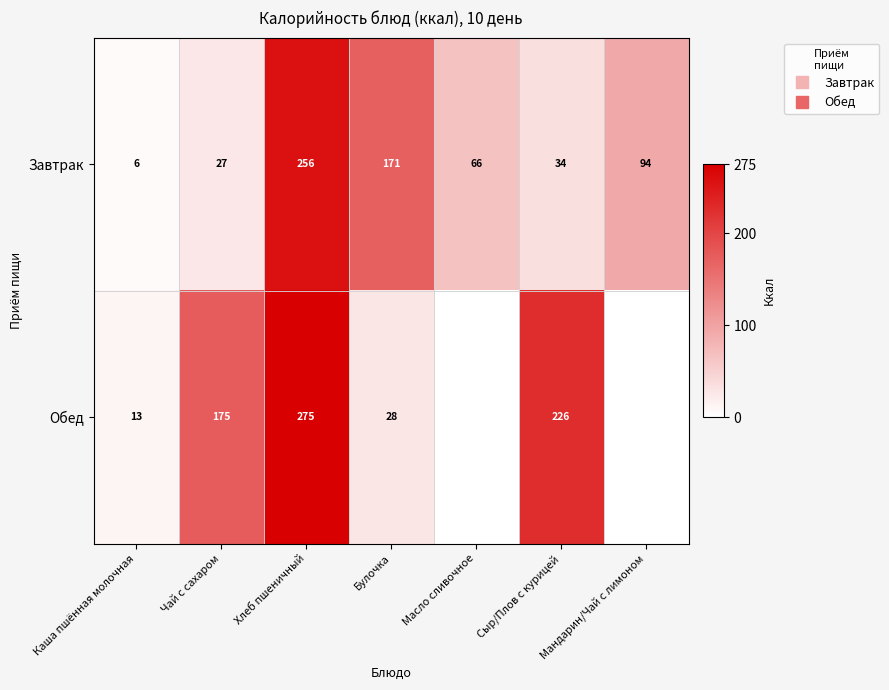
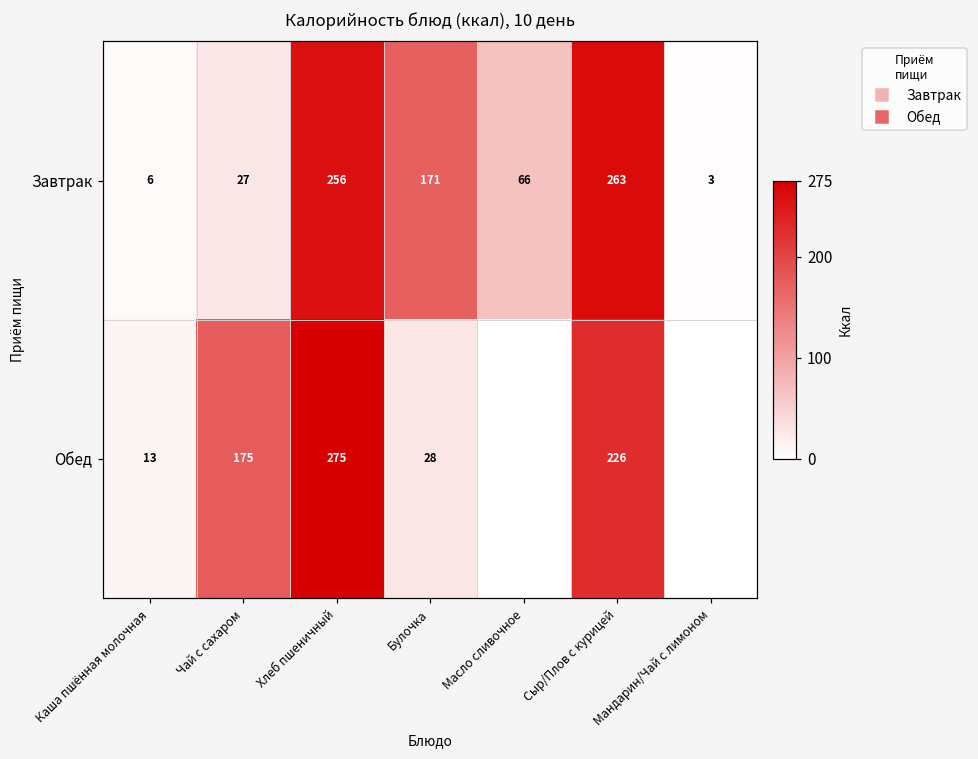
Завтрак, Сыр/Плов с курицей: 34 -> 263
Завтрак, Мандарин/Чай с лимоном: 94 -> 3
